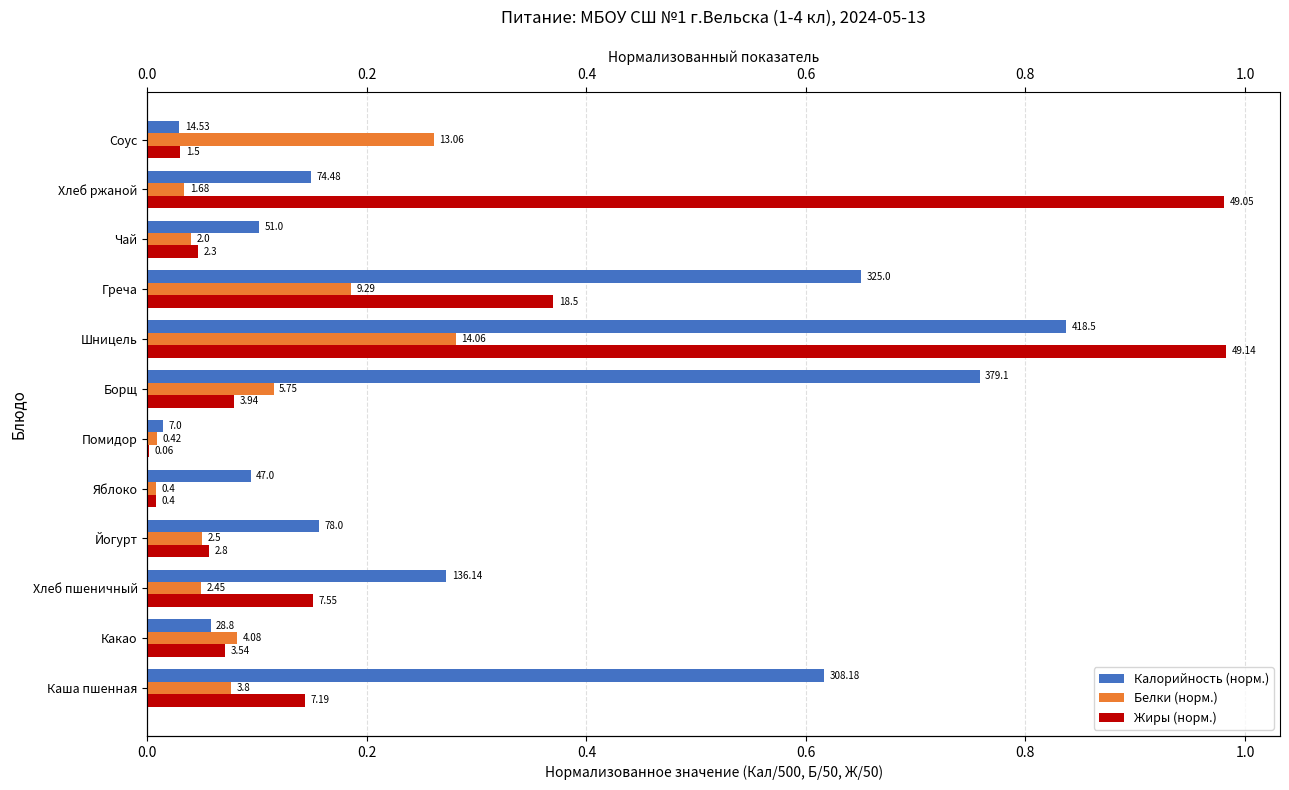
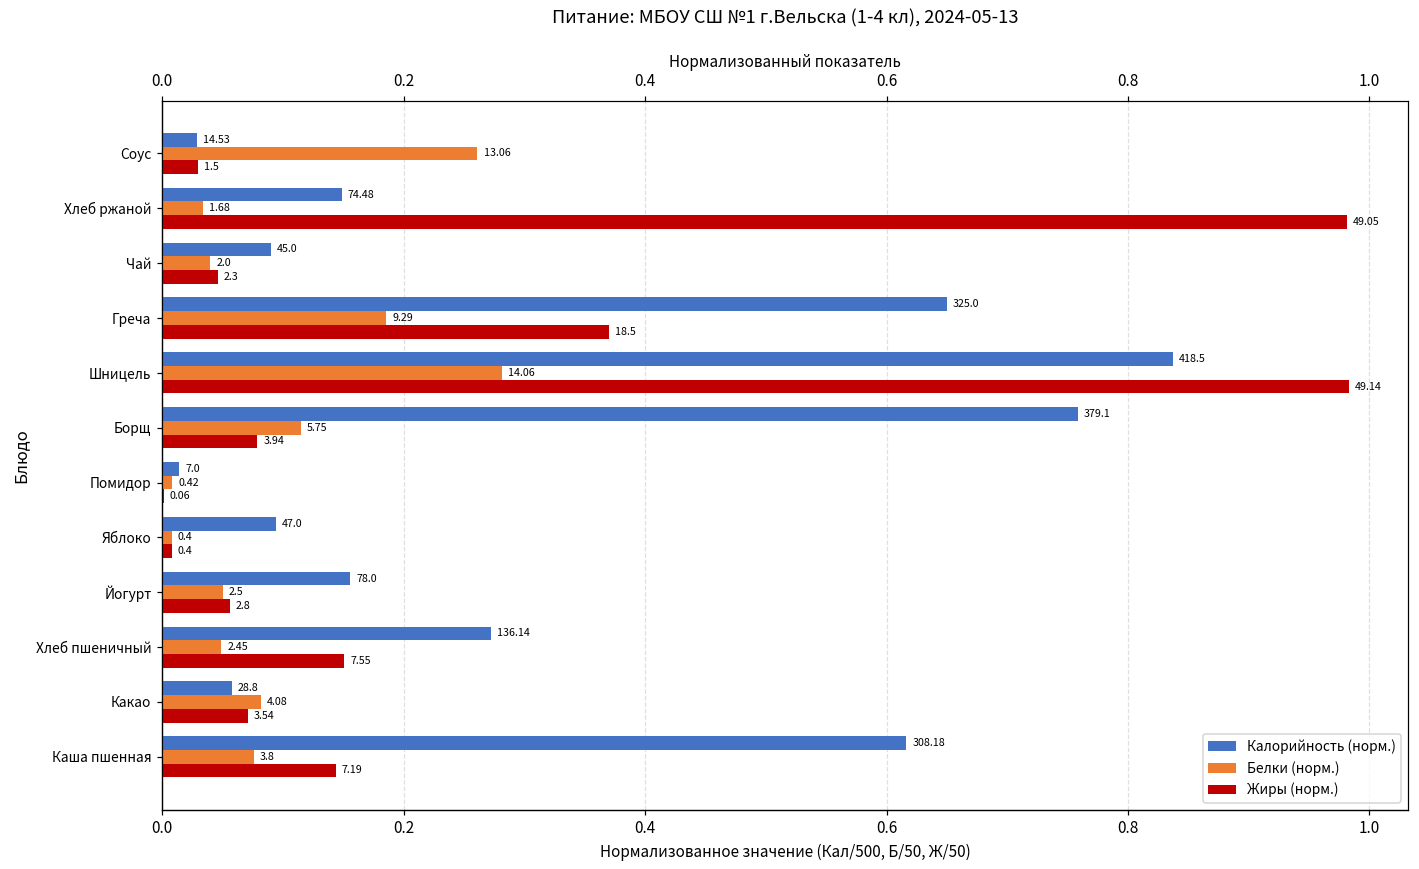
Калорийность (норм.), Чай: 51.0 -> 45.0
